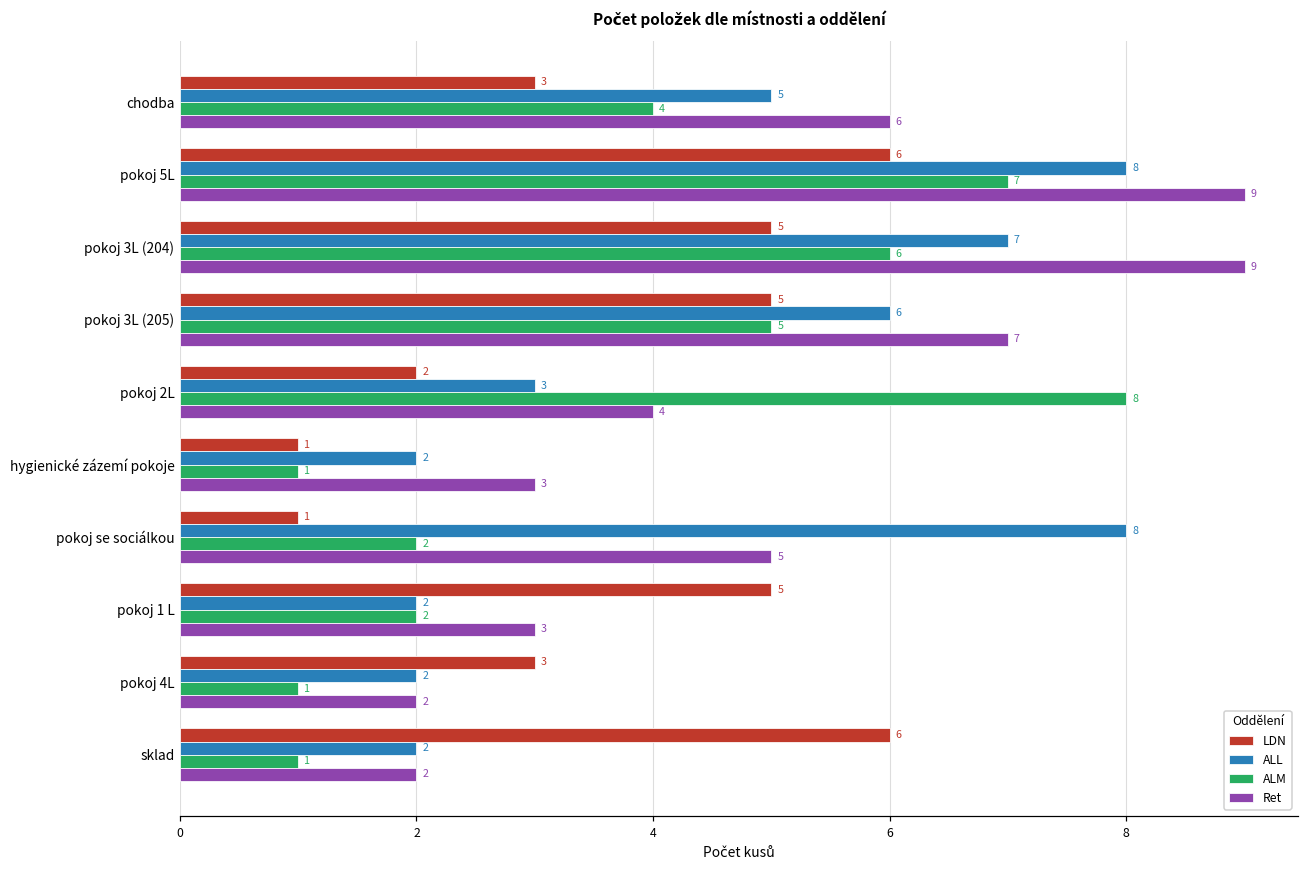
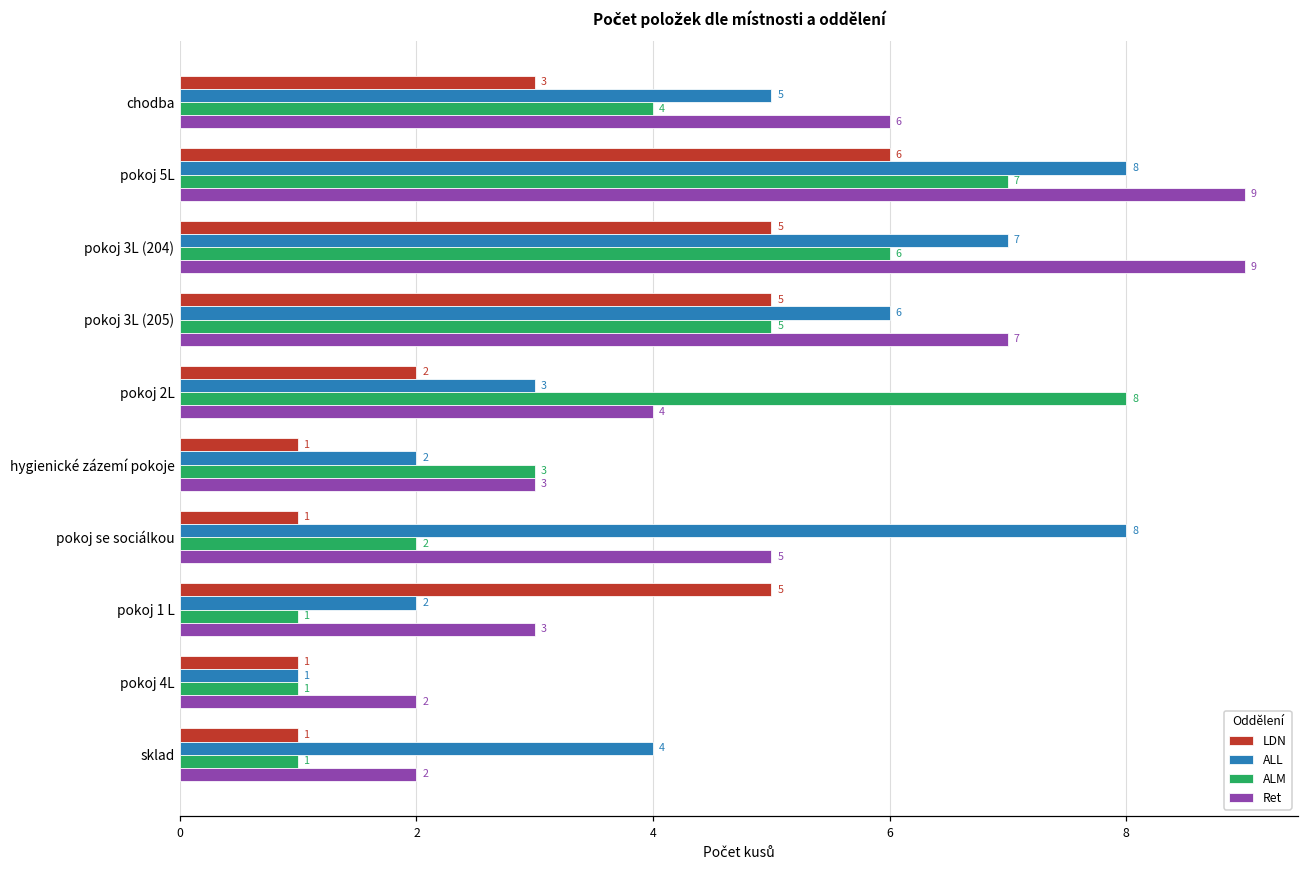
ALM, hygienické zázemí pokoje: 1 -> 3
ALM, pokoj 1 L: 2 -> 1
LDN, pokoj 4L: 3 -> 1
ALL, pokoj 4L: 2 -> 1
LDN, sklad: 6 -> 1
ALL, sklad: 2 -> 4
